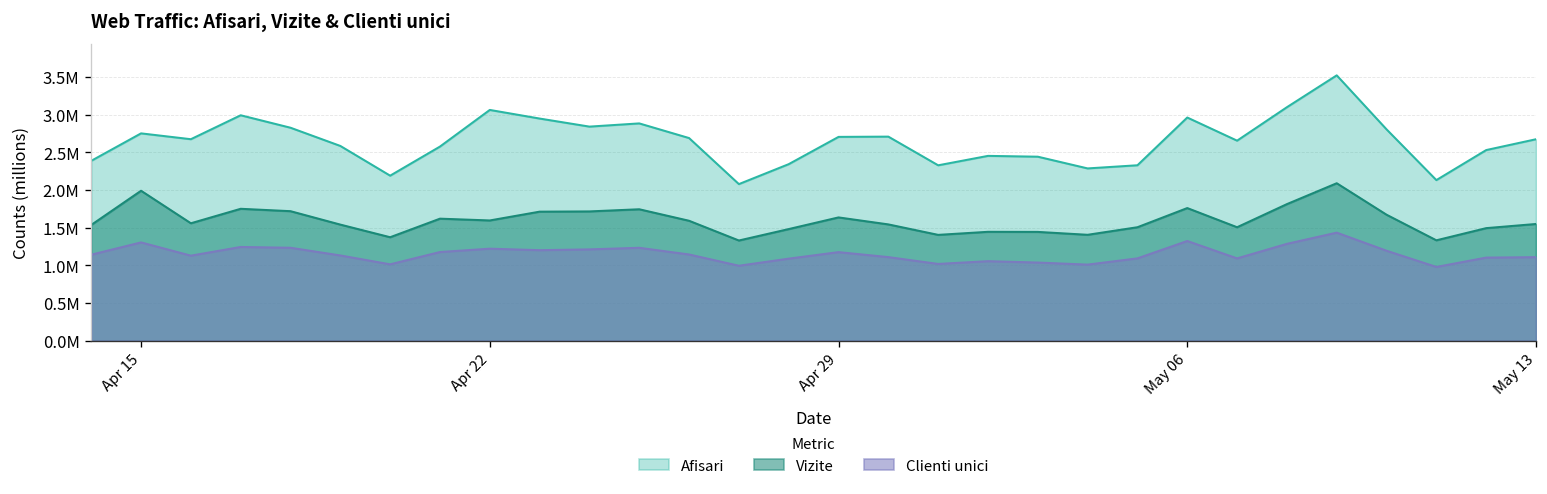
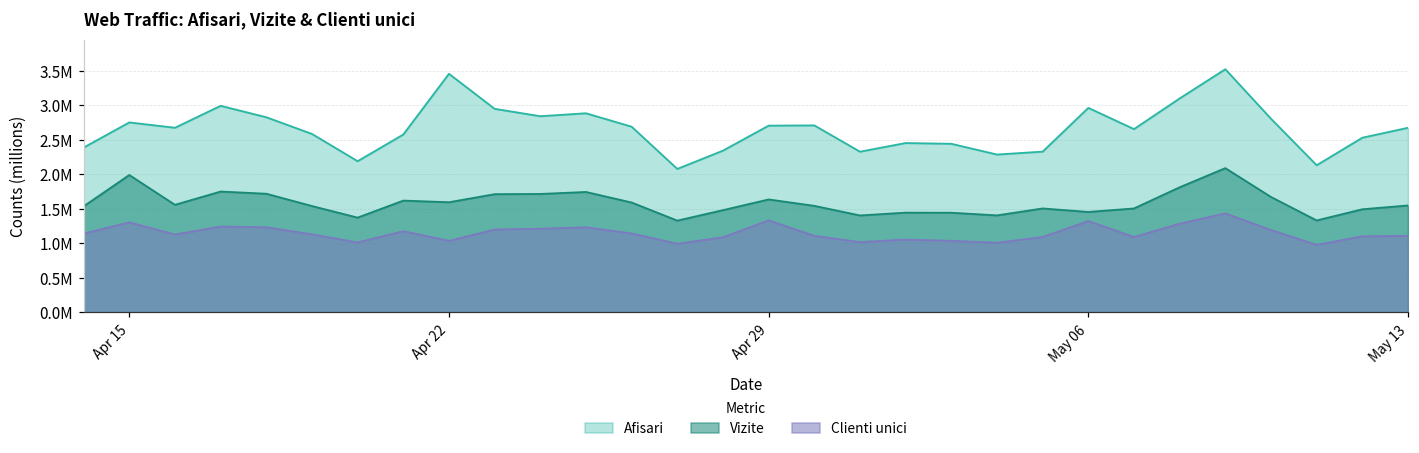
Afisari, Apr 22: 3100000 -> 3500000
Clienti unici, Apr 22: 1200000 -> 1000000
Clienti unici, Apr 29: 1200000 -> 1300000
Vizite, May 06: 1800000 -> 1500000
